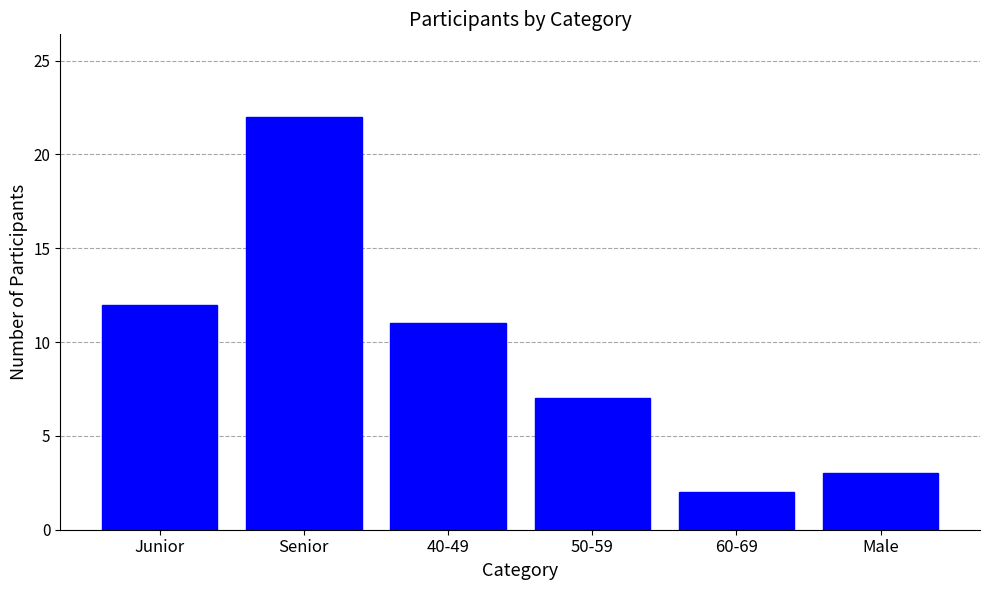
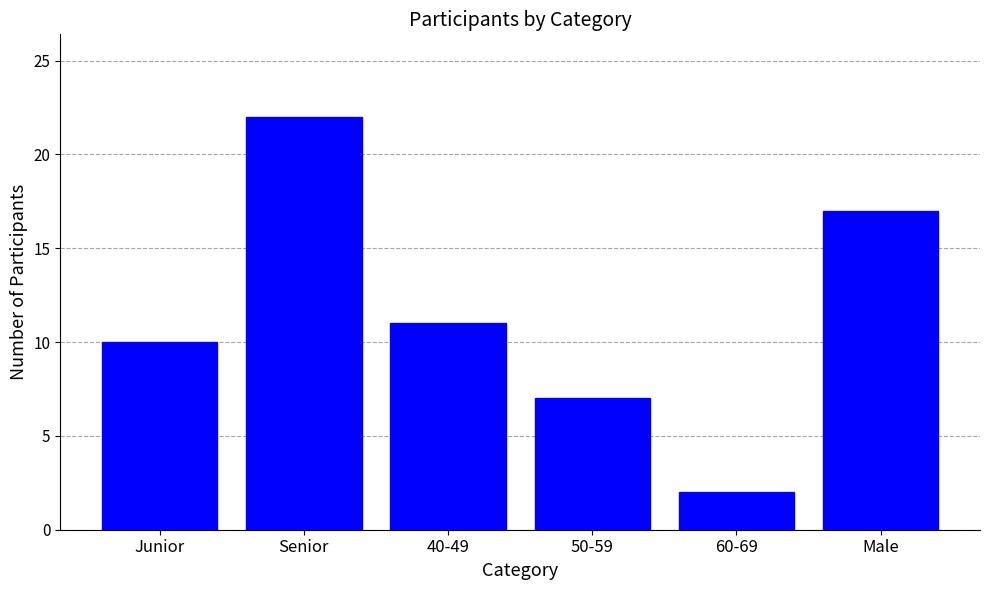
Junior: 12 -> 10
Male: 3 -> 17
